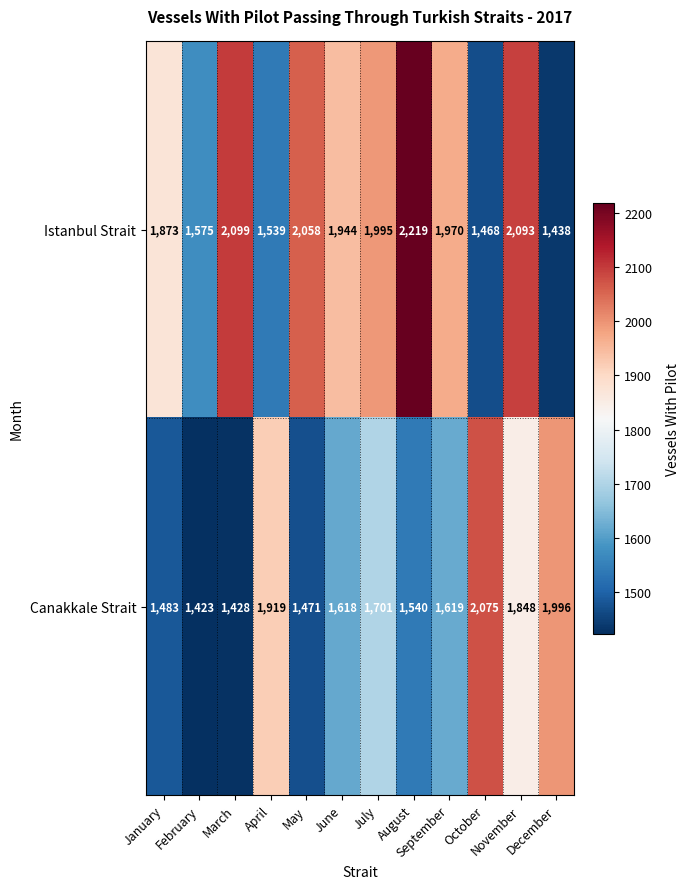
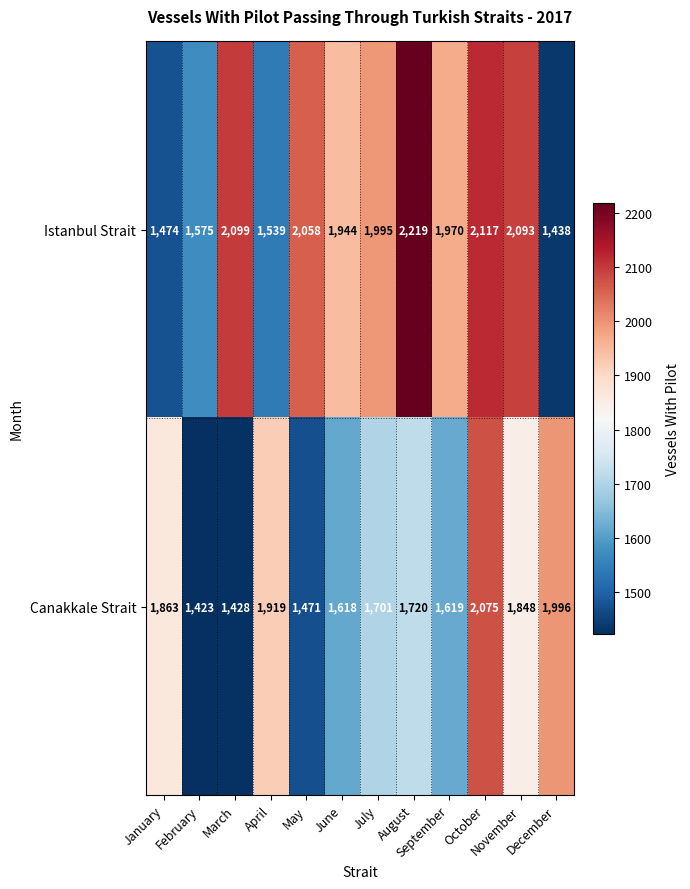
Istanbul Strait, January: 1,873 -> 1,474
Istanbul Strait, October: 1,468 -> 2,117
Canakkale Strait, January: 1,483 -> 1,863
Canakkale Strait, August: 1,540 -> 1,720
